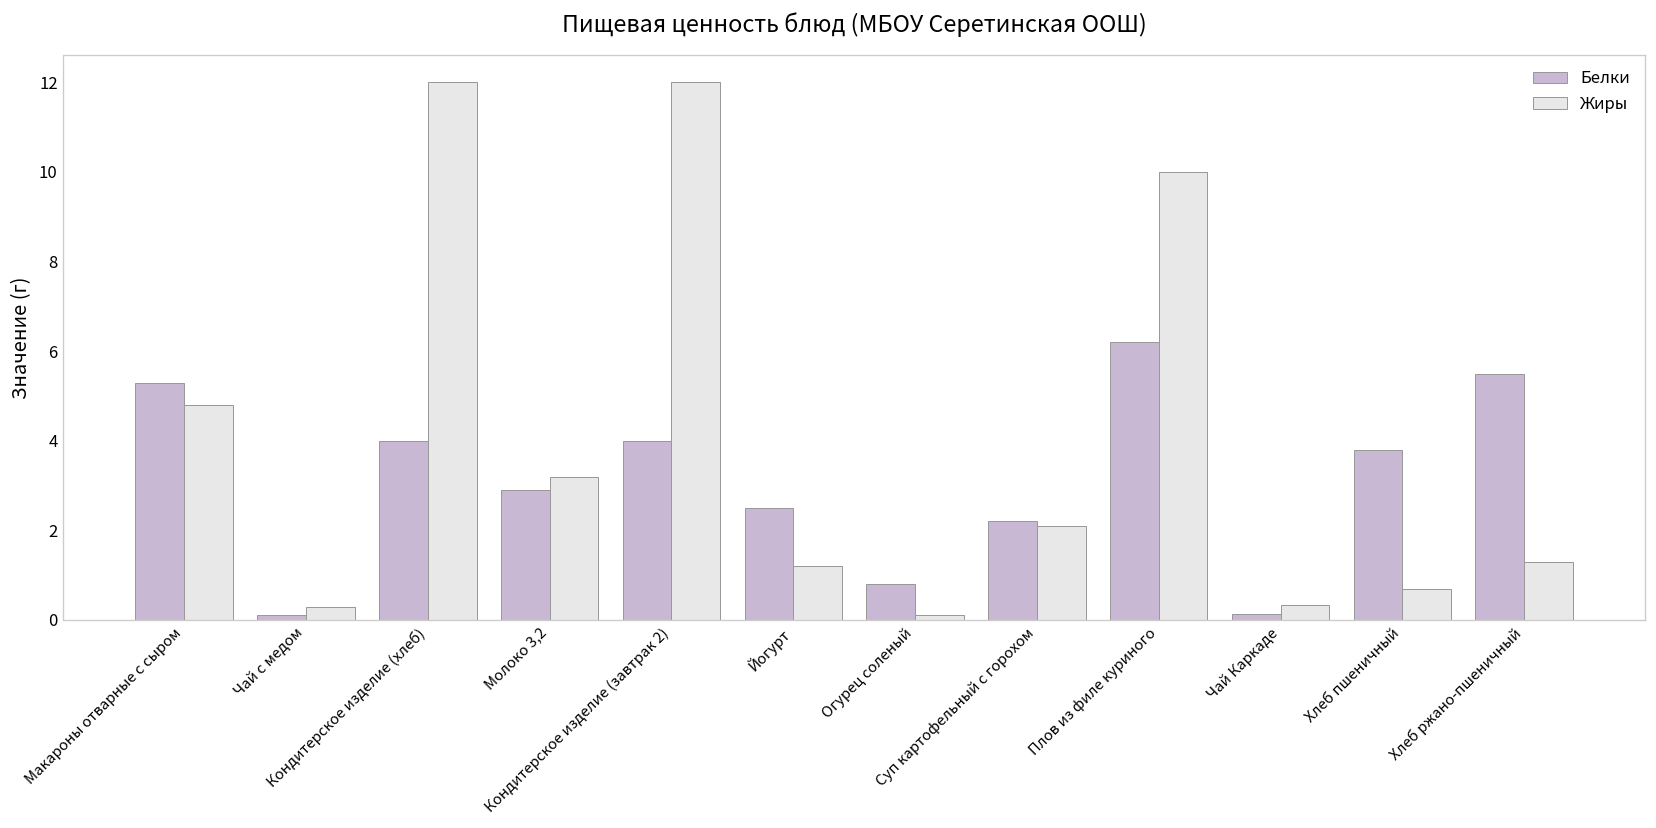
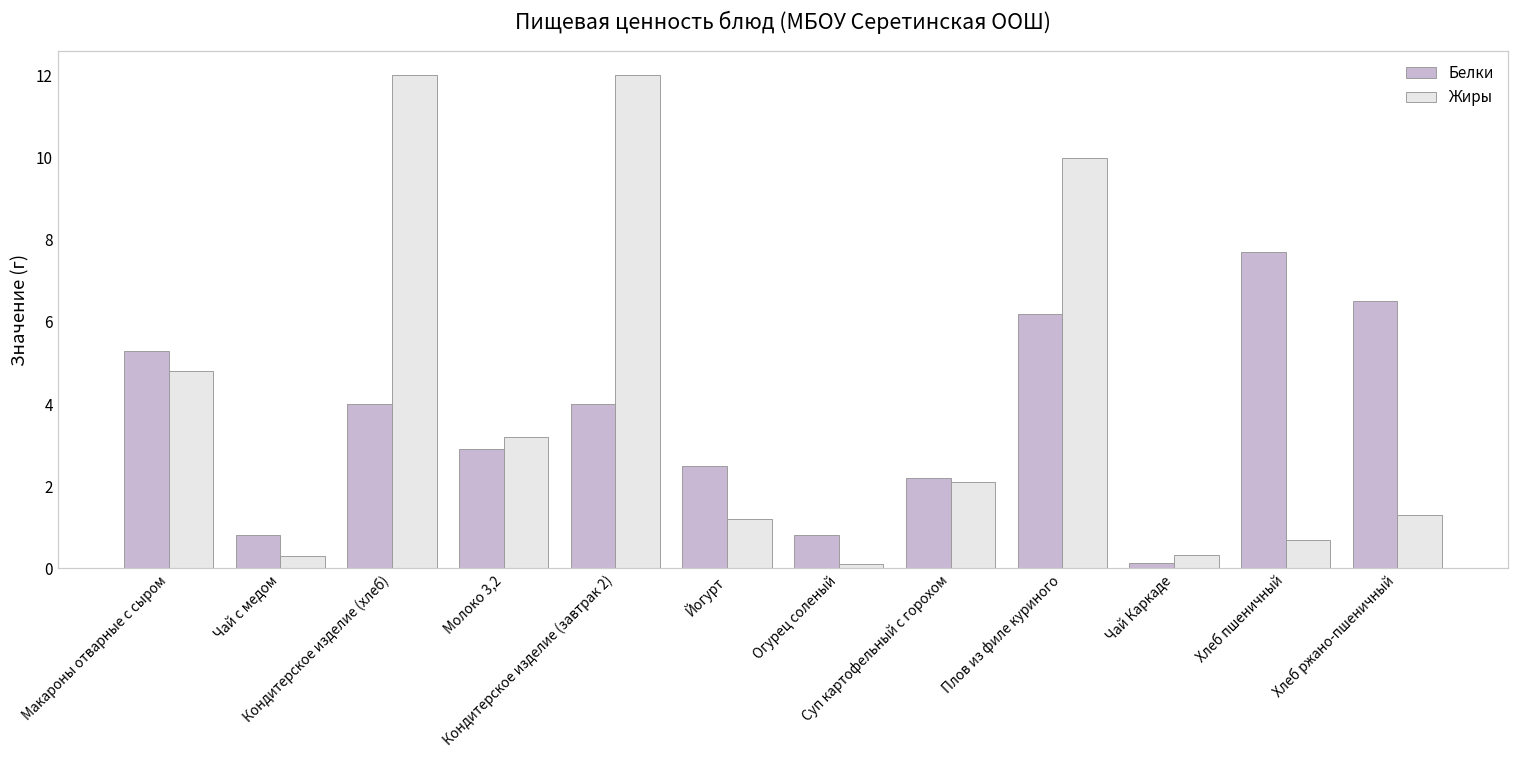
Белки, Чай с медом: 0.1 -> 0.8
Белки, Хлеб пшеничный: 3.8 -> 7.7
Белки, Хлеб ржано-пшеничный: 5.5 -> 6.5
